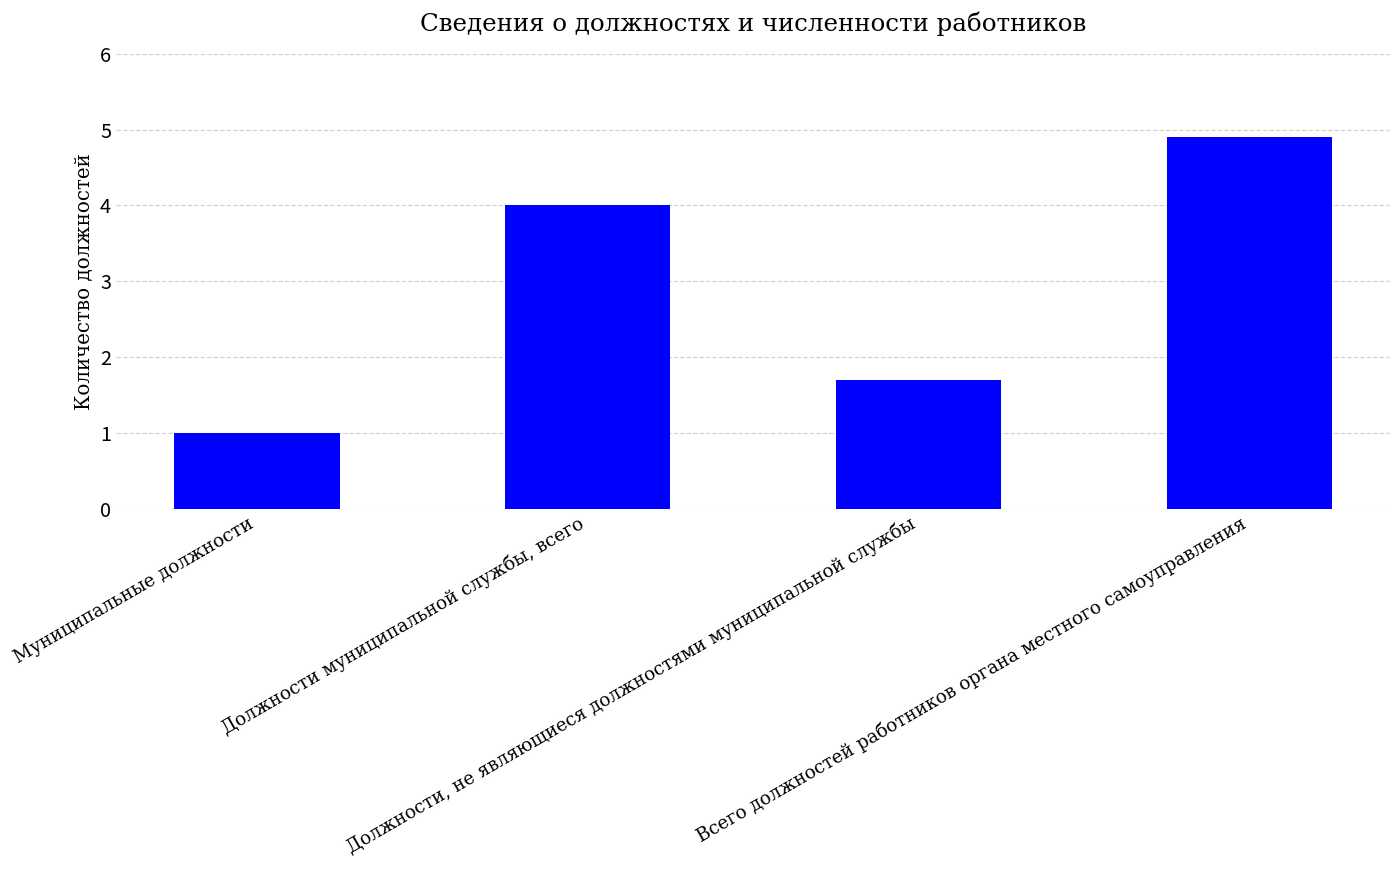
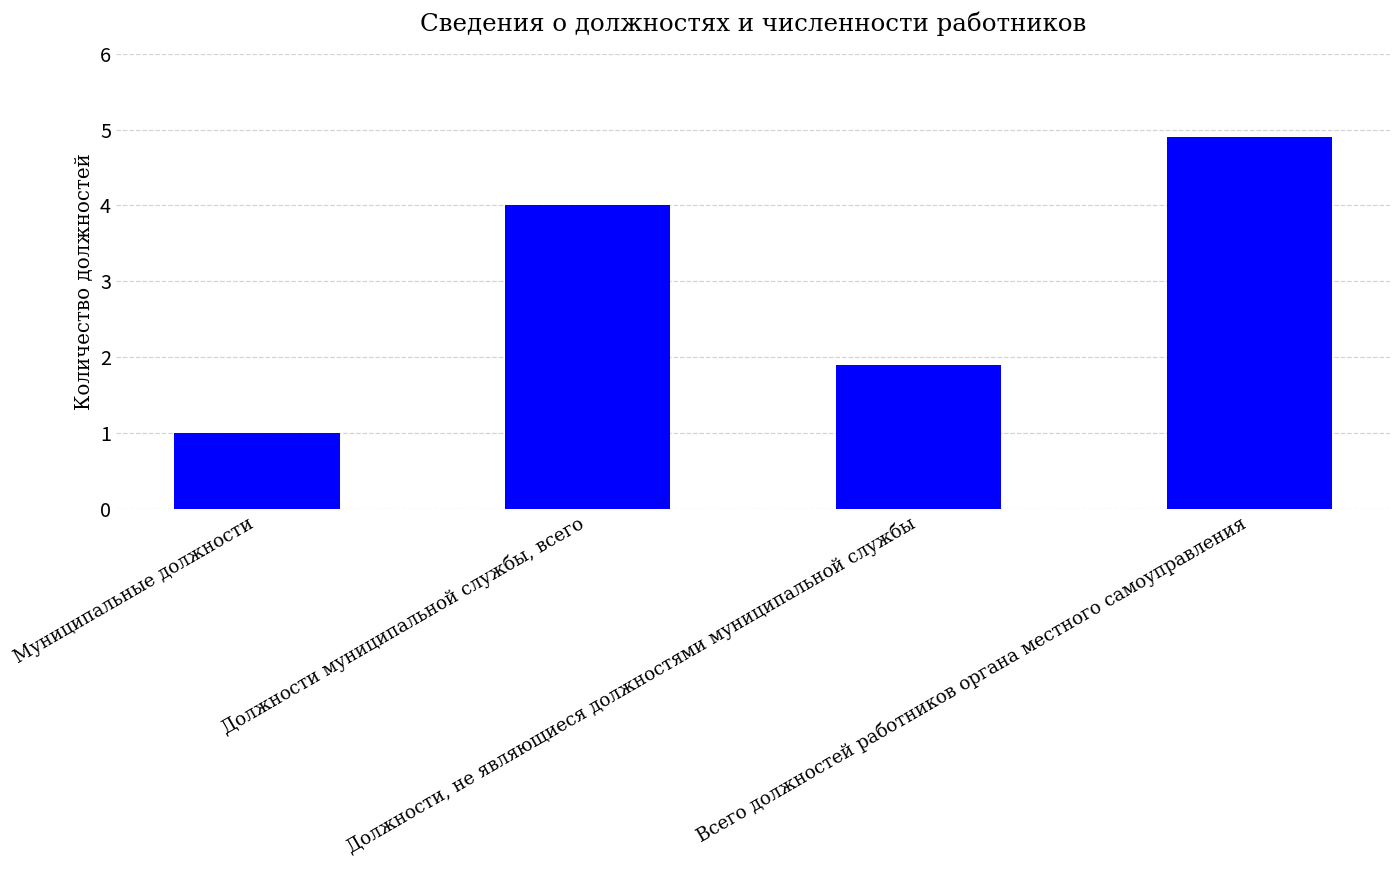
Должности, не являющиеся должностями муниципальной службы: 1.7 -> 1.9
